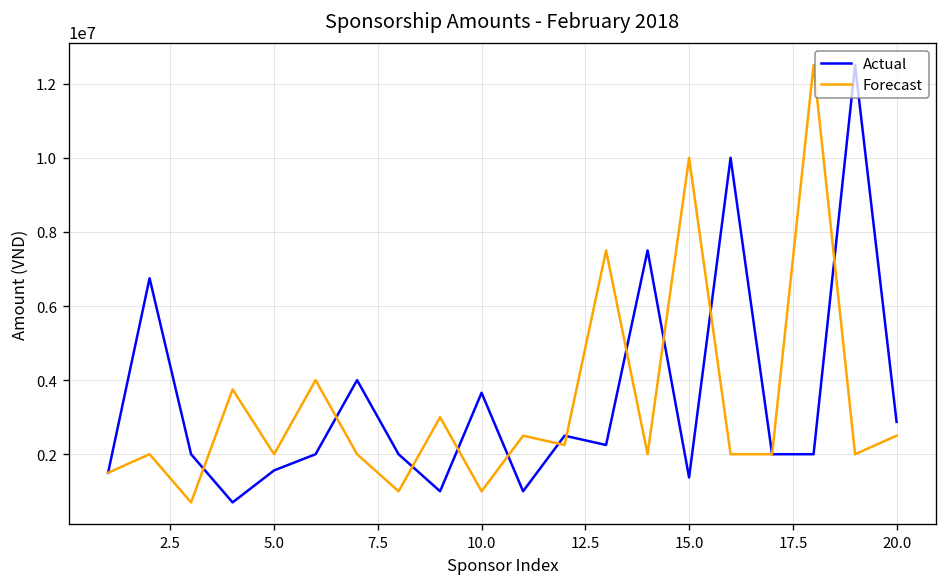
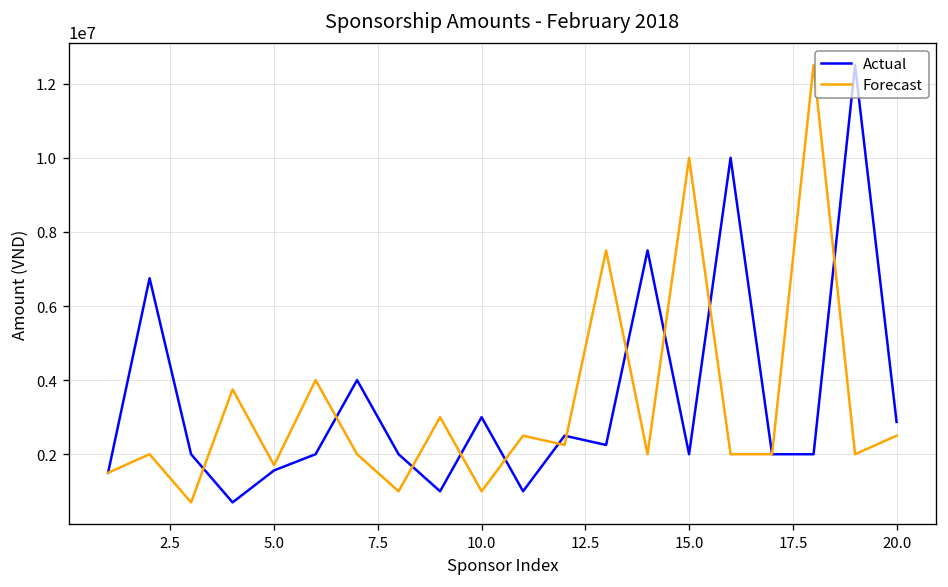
Forecast, 5.0: 2000000 -> 1700000
Actual, 10.0: 3700000 -> 3000000
Actual, 15.0: 1400000 -> 2000000
